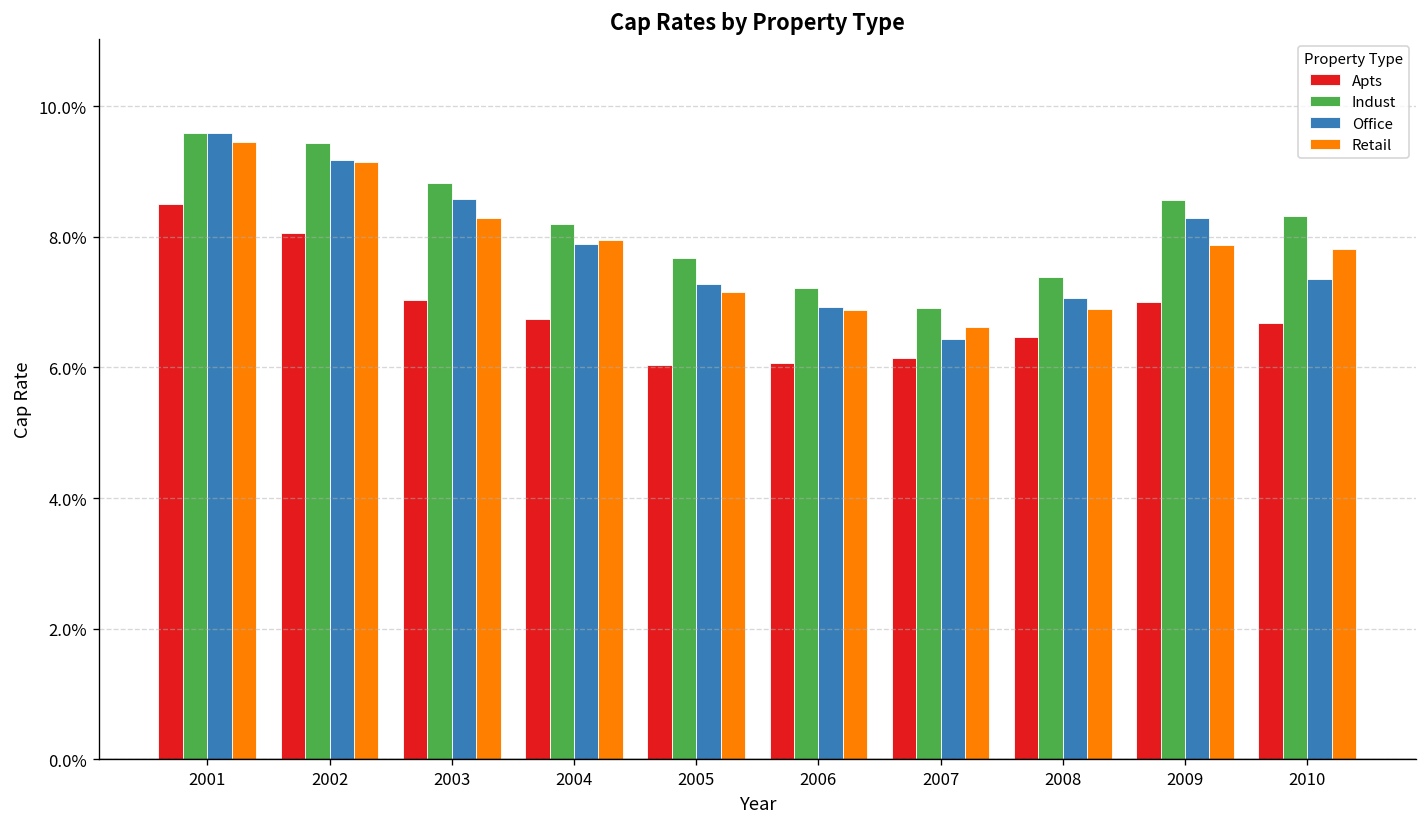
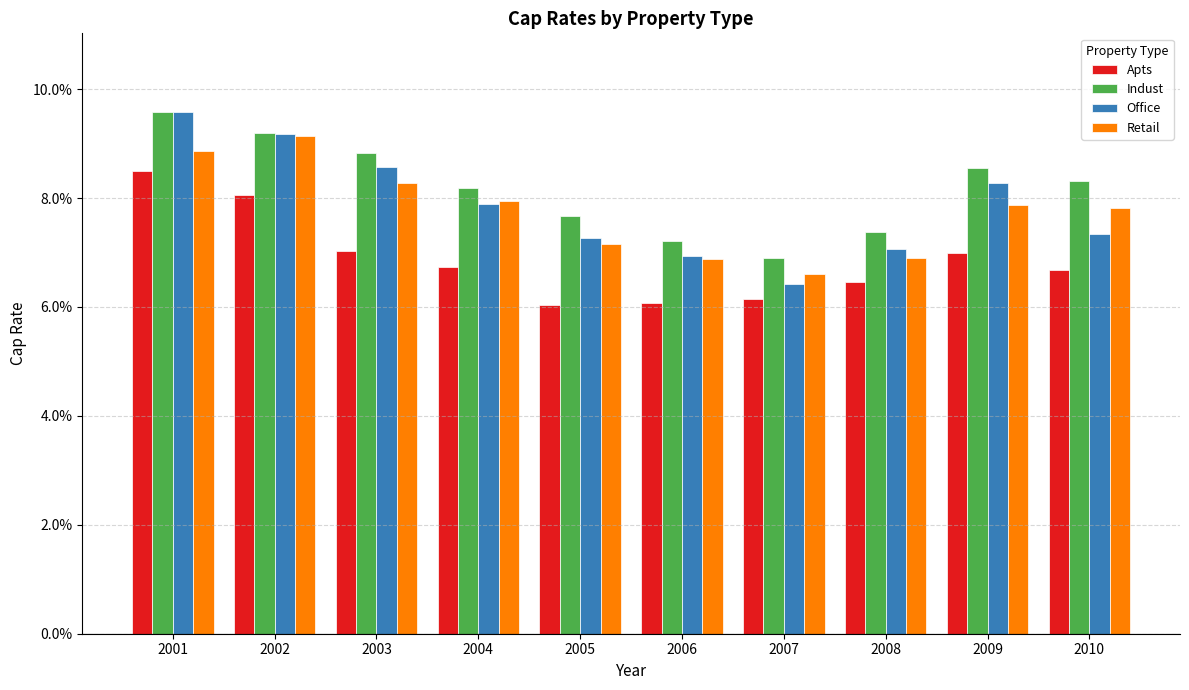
Retail, 2001: 9.4% -> 8.9%
Indust, 2002: 9.4% -> 9.2%
